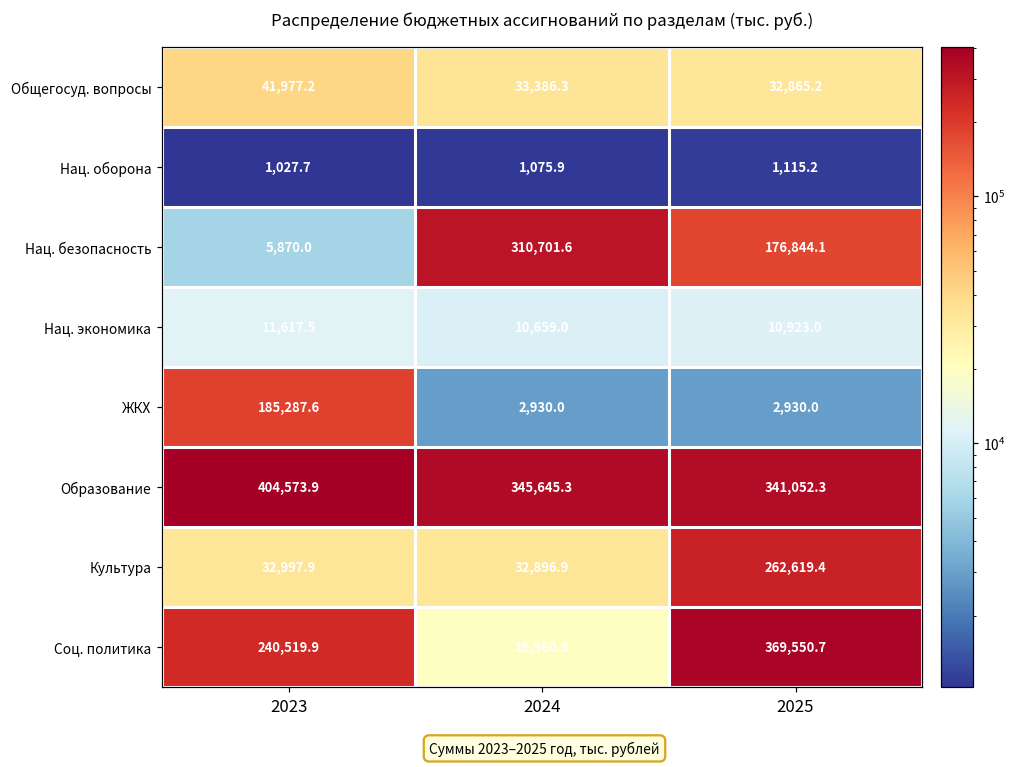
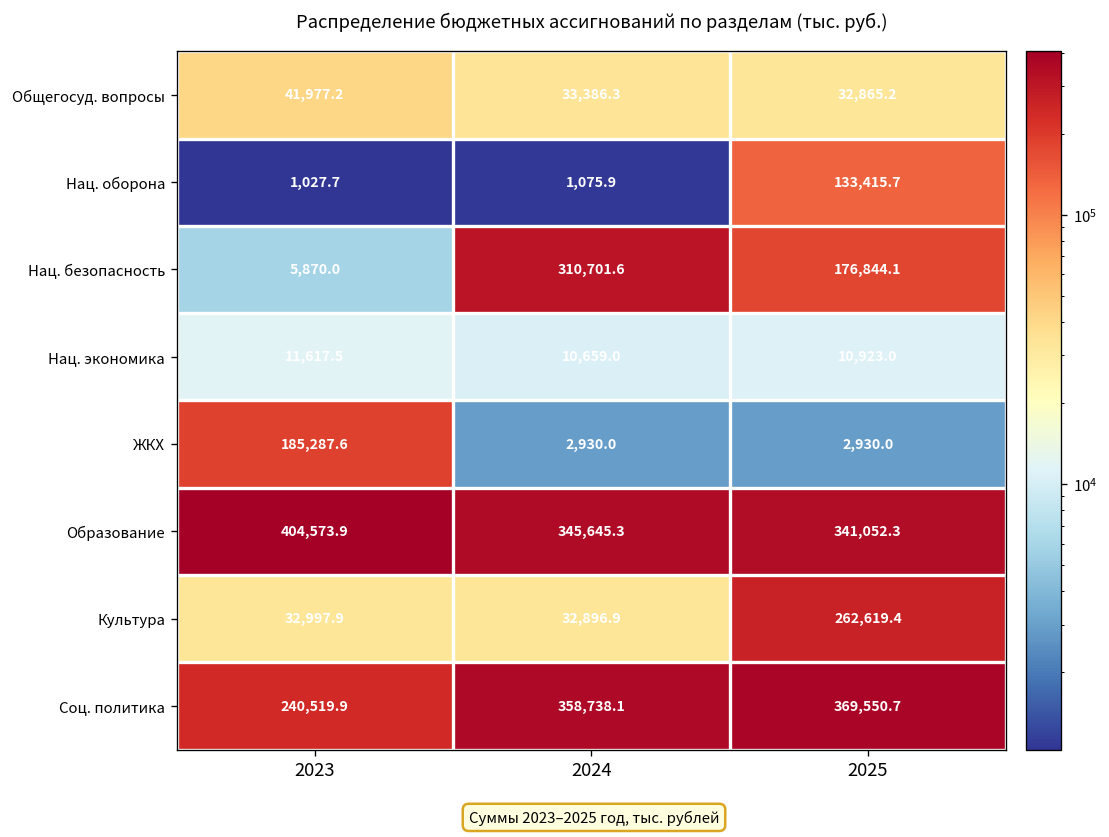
Нац. оборона, 2025: 1,115.2 -> 133,415.7
Соц. политика, 2024: 19,560.9 -> 358,738.1
